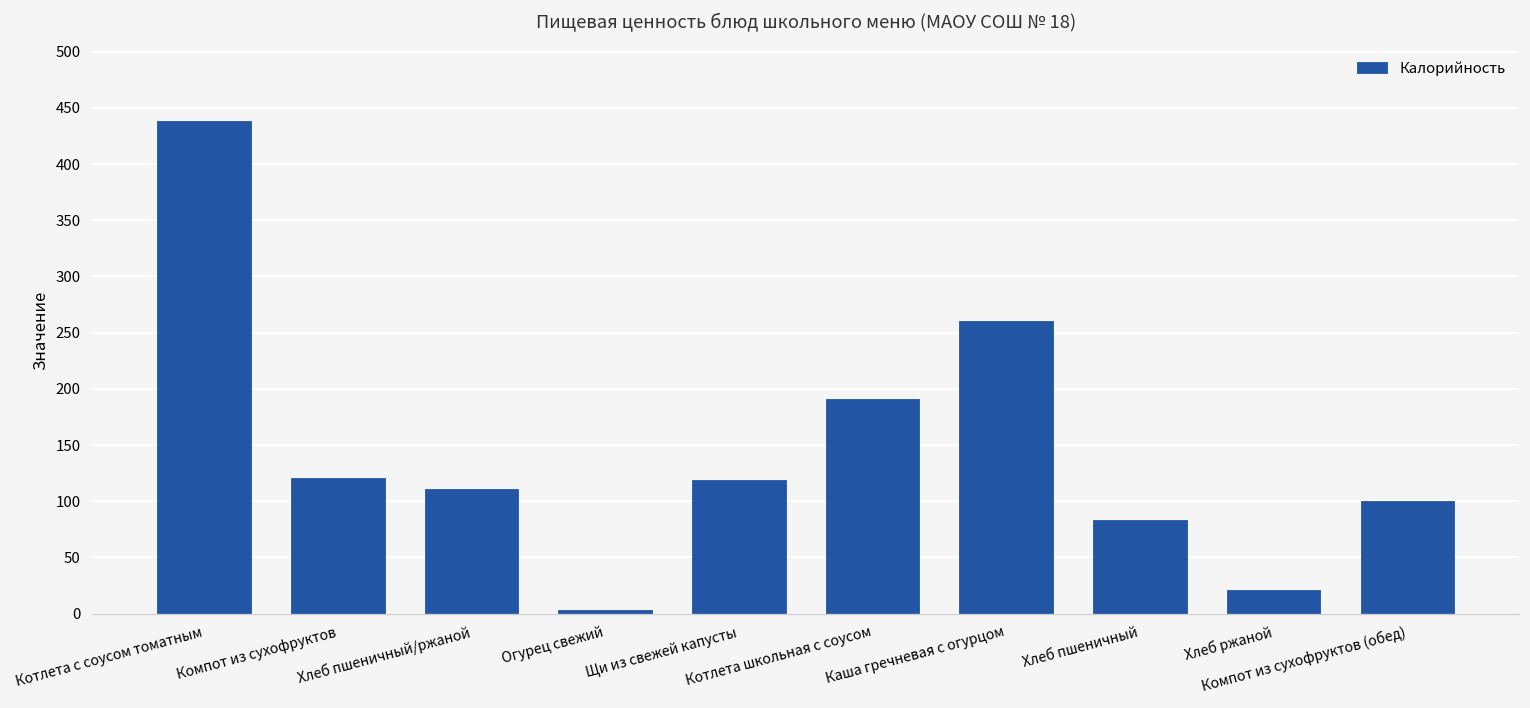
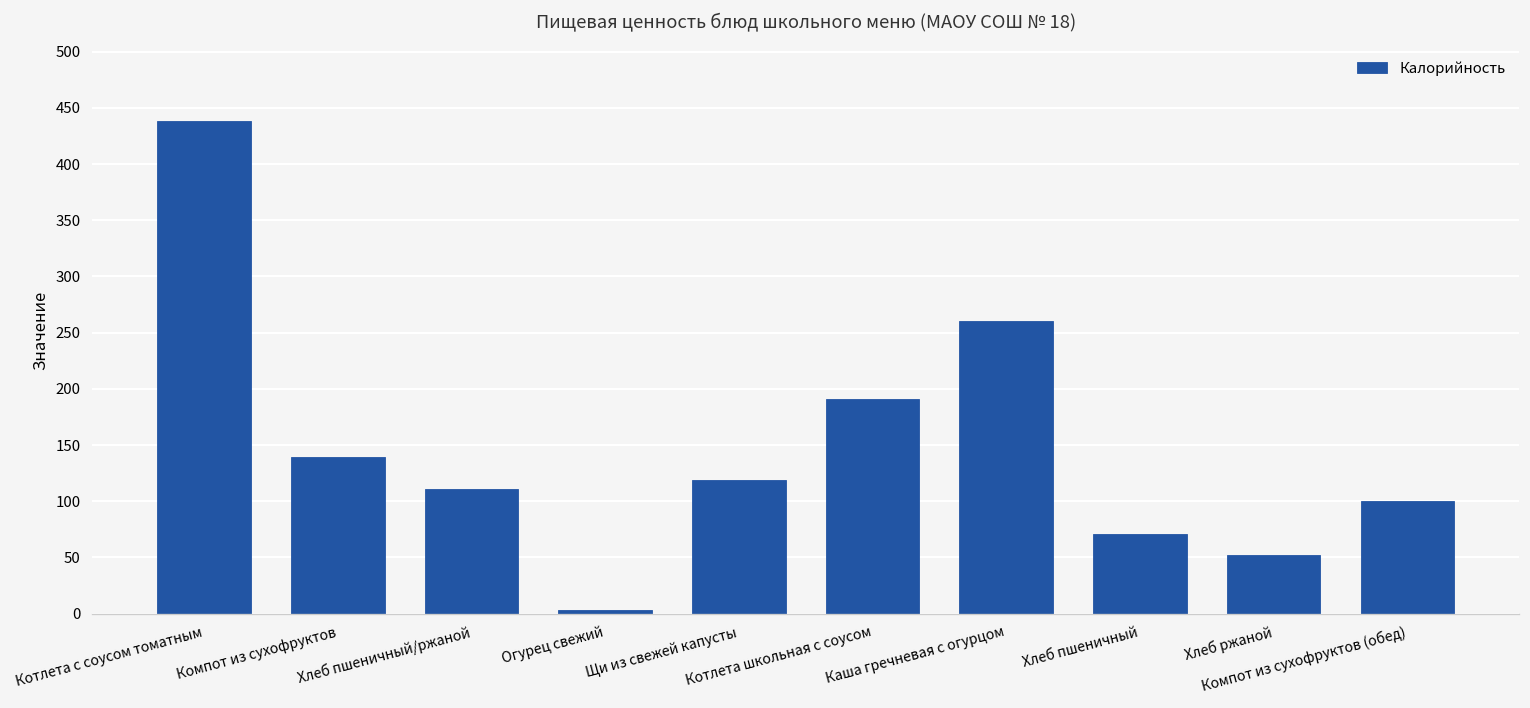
Компот из сухофруктов: 120 -> 140
Хлеб пшеничный: 80 -> 70
Хлеб ржаной: 20 -> 50
